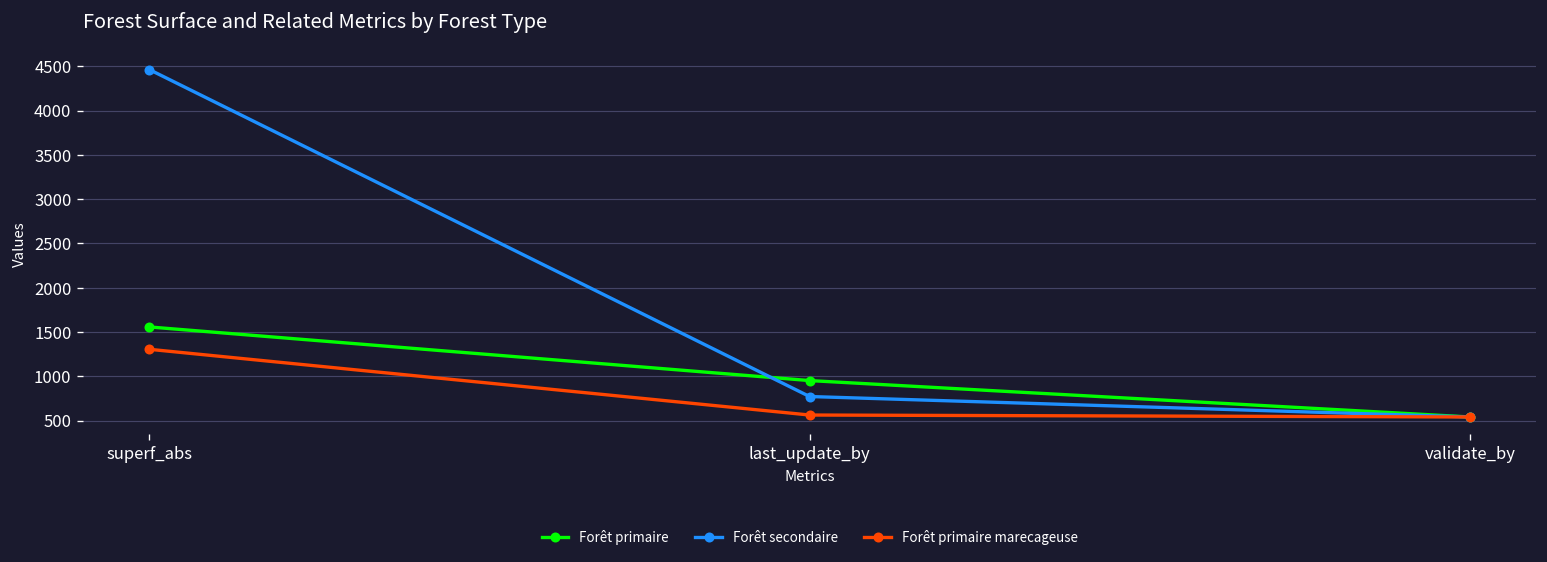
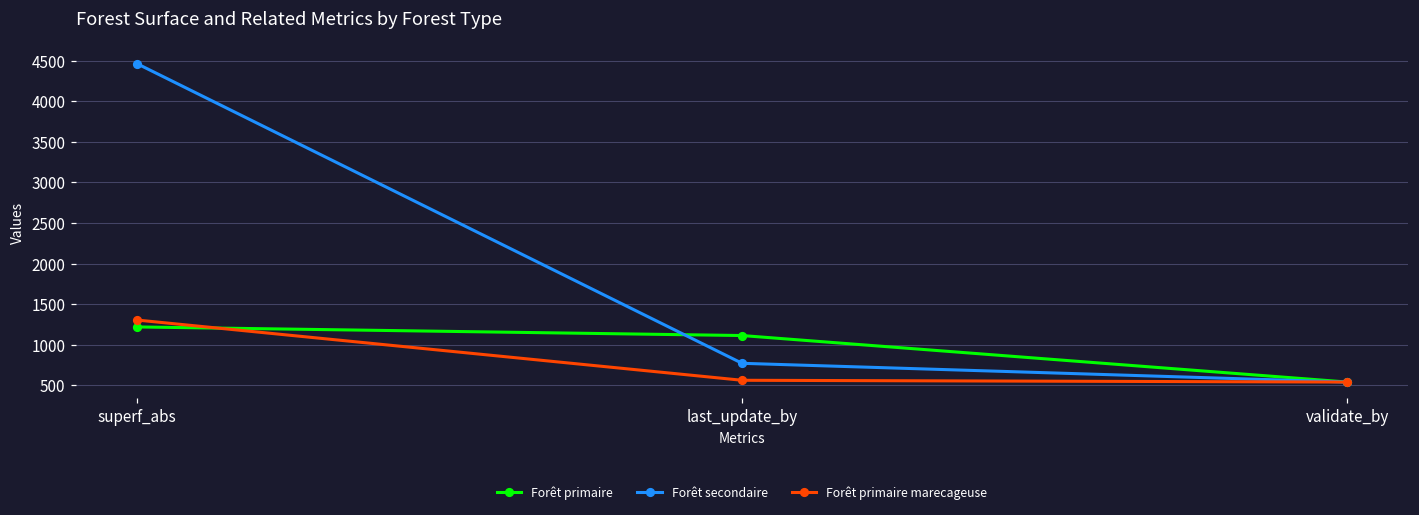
Forêt primaire, superf_abs: 1600 -> 1200
Forêt primaire, last_update_by: 1000 -> 1100
